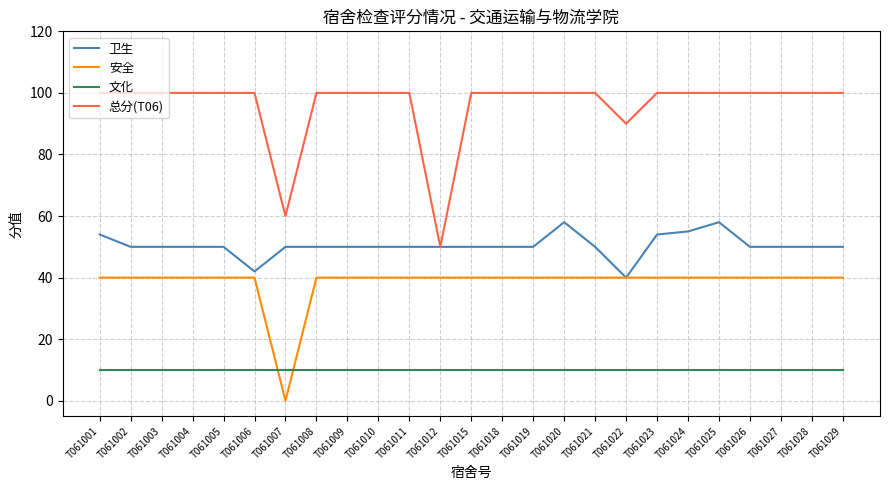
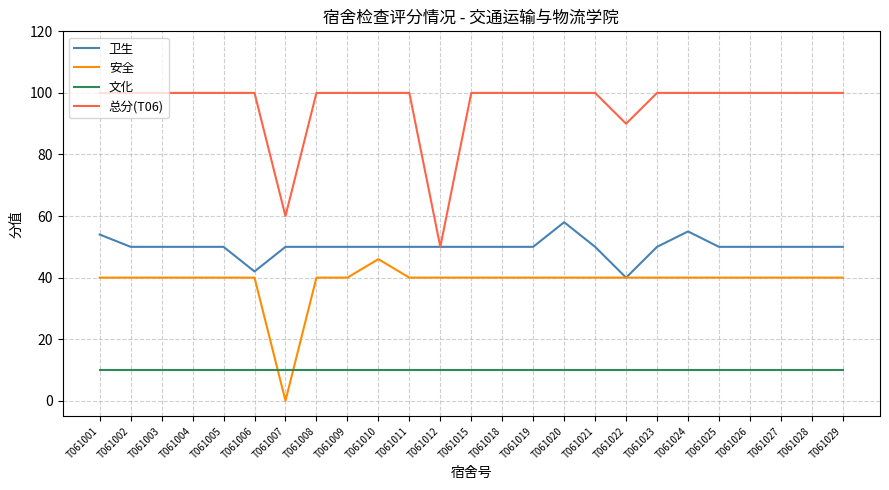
安全, T061010: 40 -> 46
卫生, T061023: 54 -> 50
卫生, T061025: 58 -> 50
